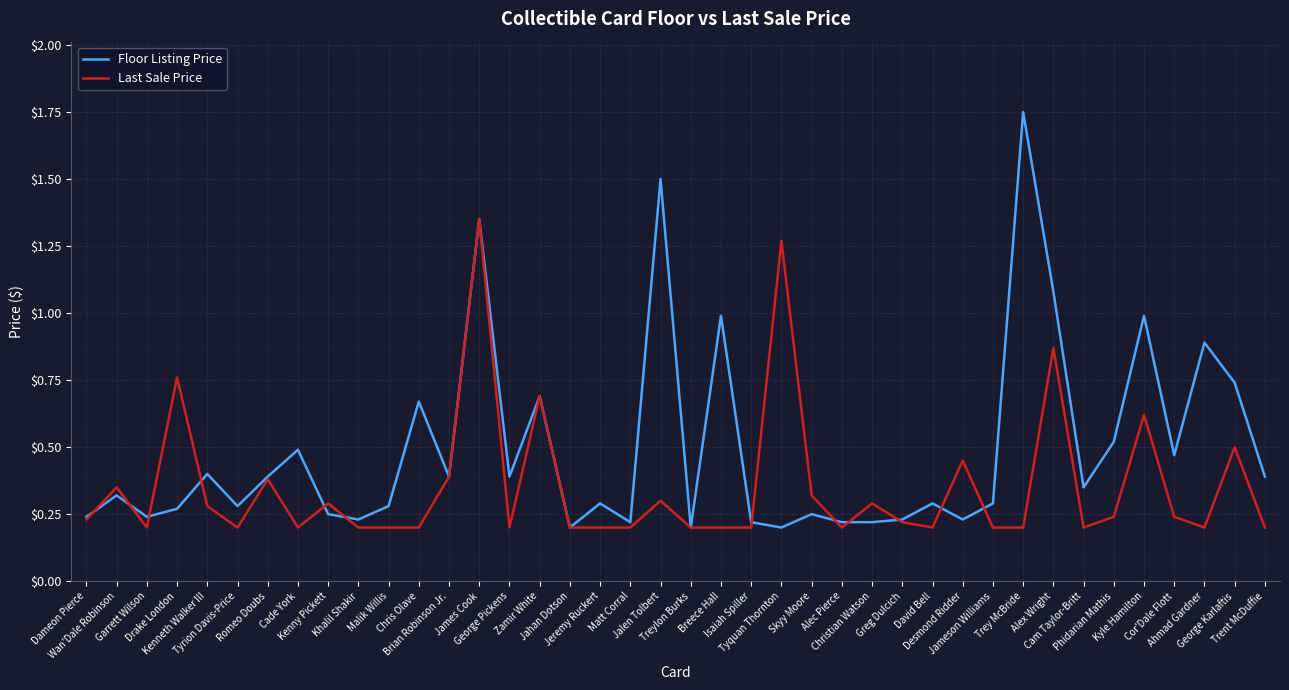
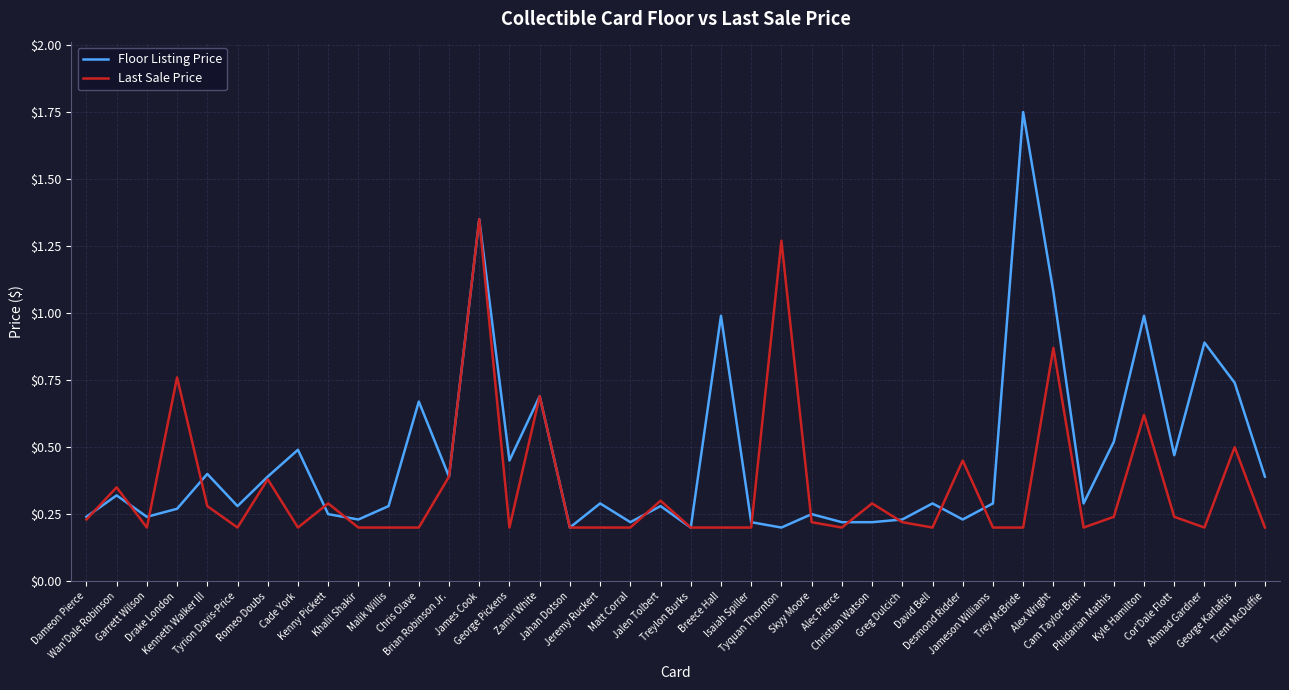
Floor Listing Price, George Pickens: $0.39 -> $0.45
Floor Listing Price, Jalen Tolbert: $1.50 -> $0.28
Last Sale Price, Skyy Moore: $0.32 -> $0.22
Floor Listing Price, Cam Taylor-Britt: $0.35 -> $0.29
